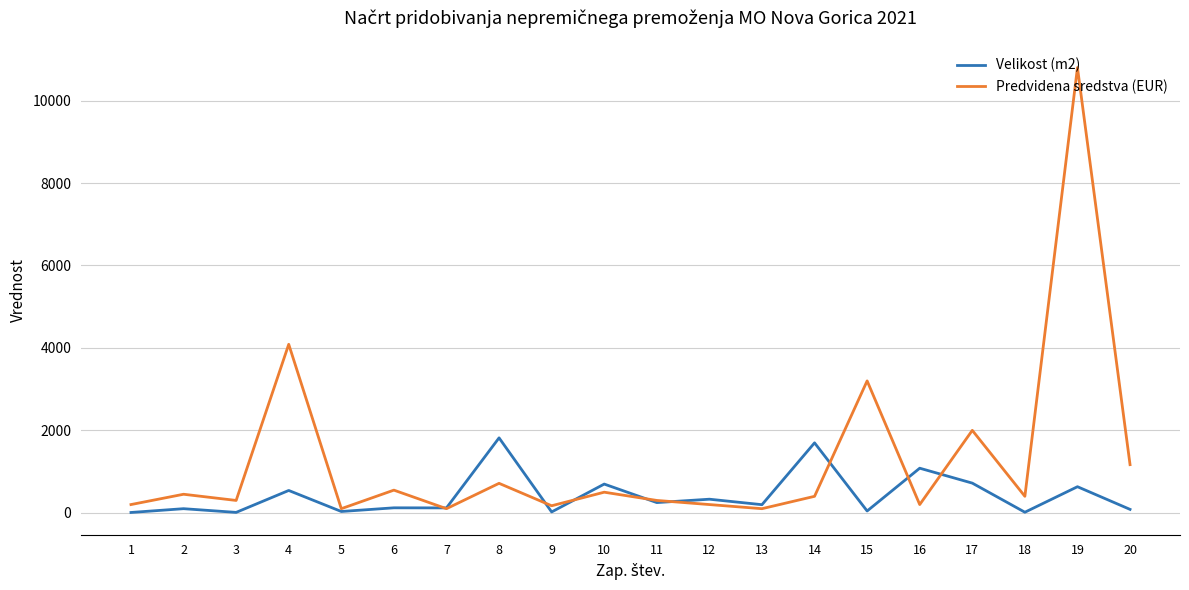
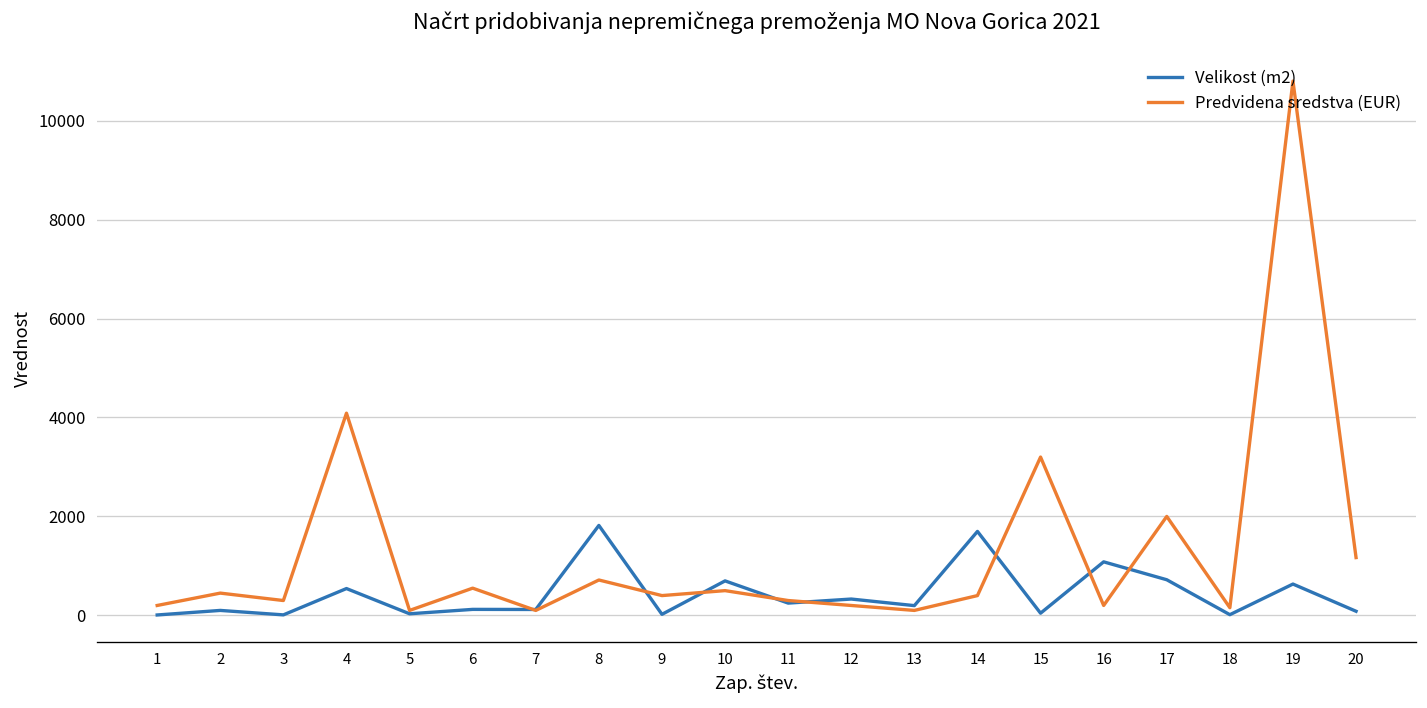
Predvidena sredstva (EUR), 9: 200 -> 400
Predvidena sredstva (EUR), 18: 400 -> 200
